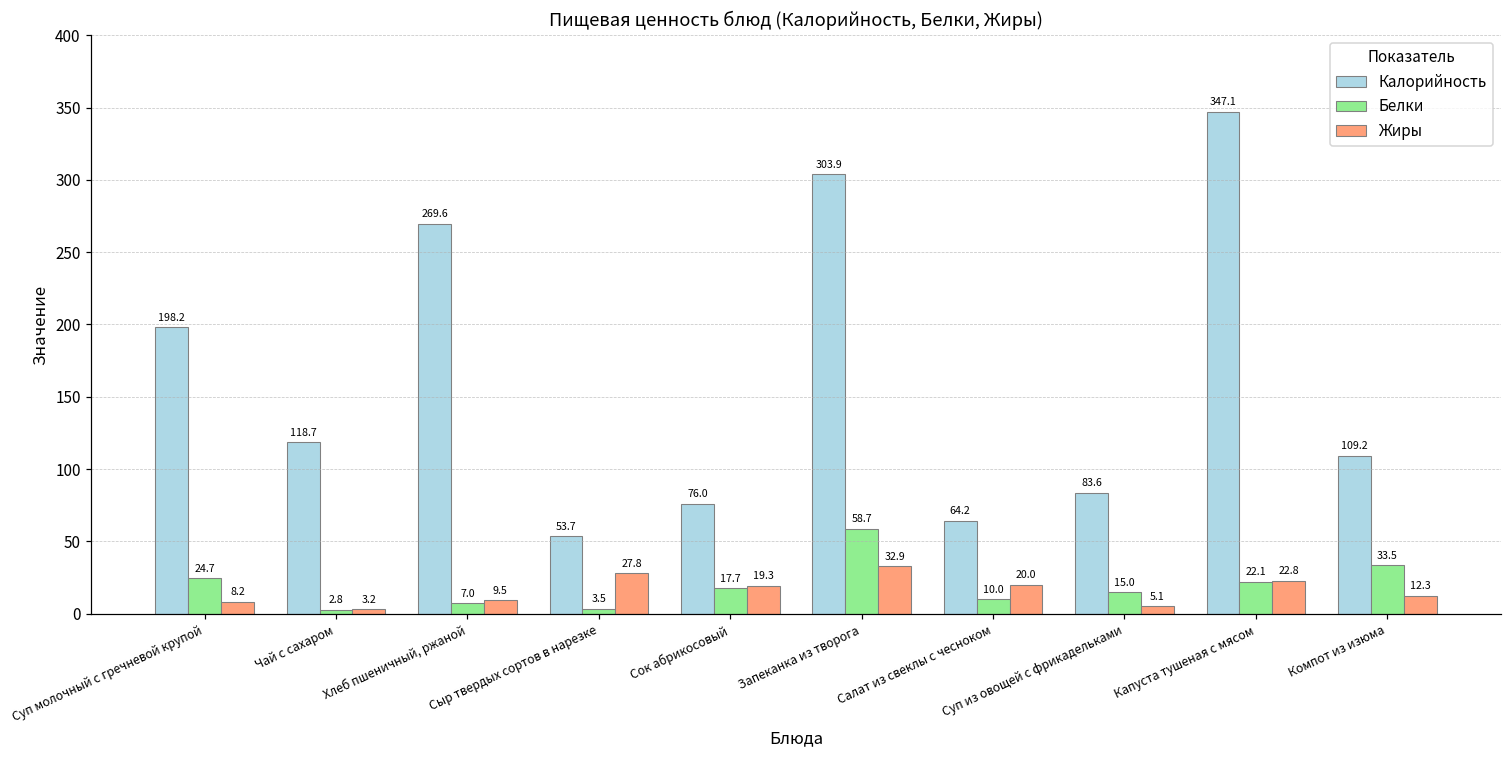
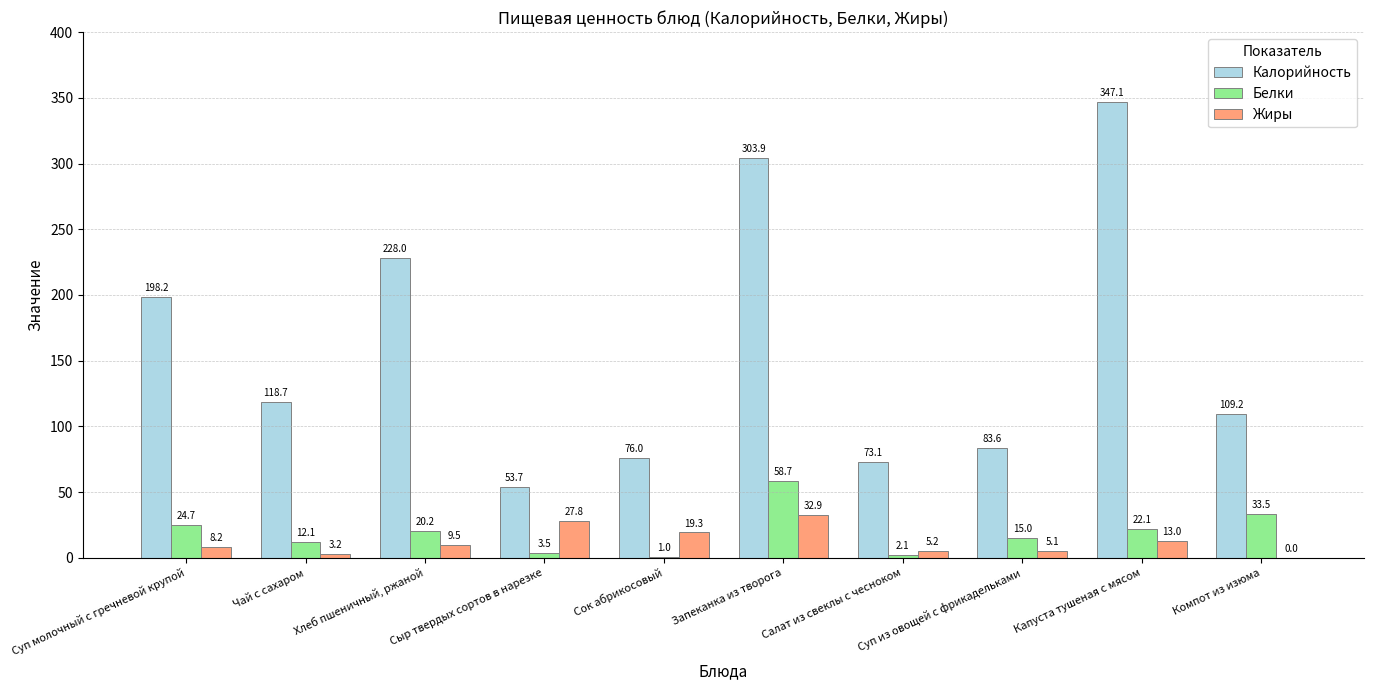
Белки, Чай с сахаром: 2.8 -> 12.1
Калорийность, Хлеб пшеничный, ржаной: 269.6 -> 228.0
Белки, Хлеб пшеничный, ржаной: 7.0 -> 20.2
Белки, Сок абрикосовый: 17.7 -> 1.0
Калорийность, Салат из свеклы с чесноком: 64.2 -> 73.1
Белки, Салат из свеклы с чесноком: 10.0 -> 2.1
Жиры, Салат из свеклы с чесноком: 20.0 -> 5.2
Жиры, Капуста тушеная с мясом: 22.8 -> 13.0
Жиры, Компот из изюма: 12.3 -> 0.0
